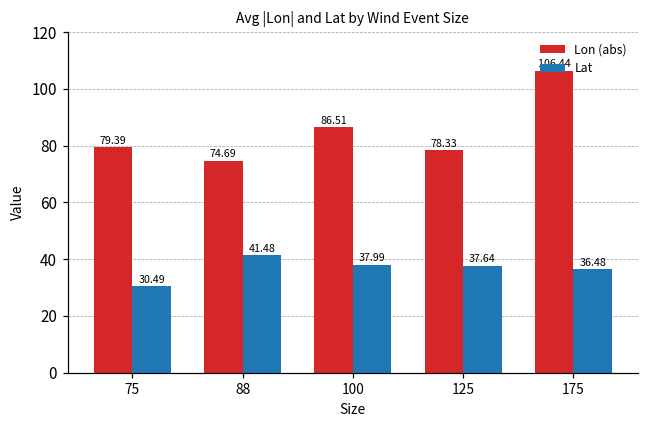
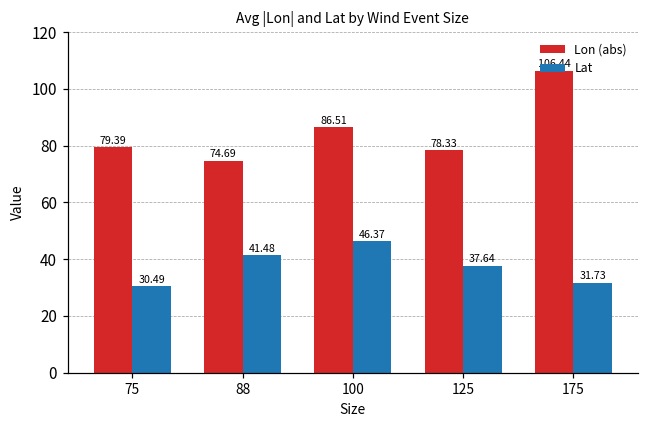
Lat, 100: 37.99 -> 46.37
Lat, 175: 36.48 -> 31.73
